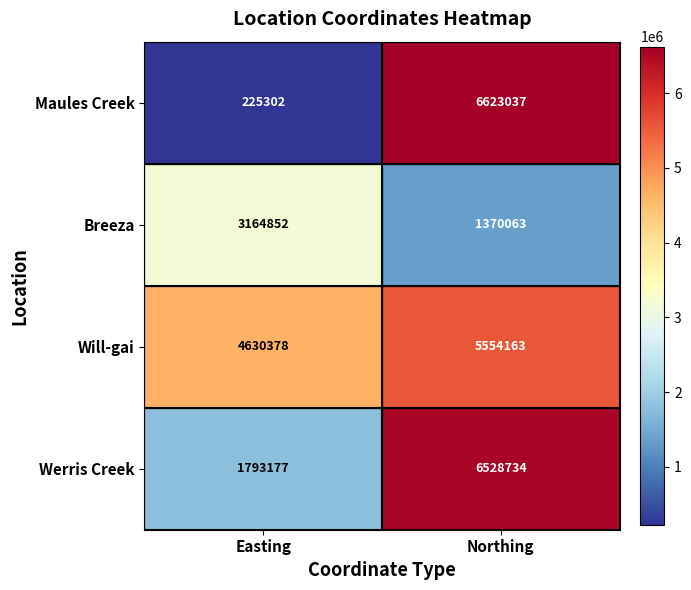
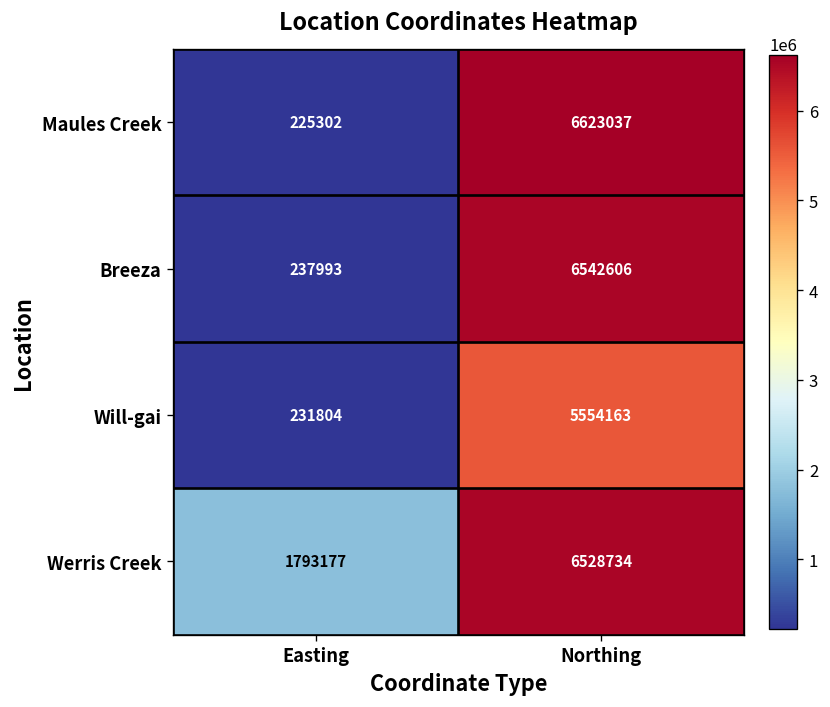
Breeza, Easting: 3164852 -> 237993
Breeza, Northing: 1370063 -> 6542606
Will-gai, Easting: 4630378 -> 231804
